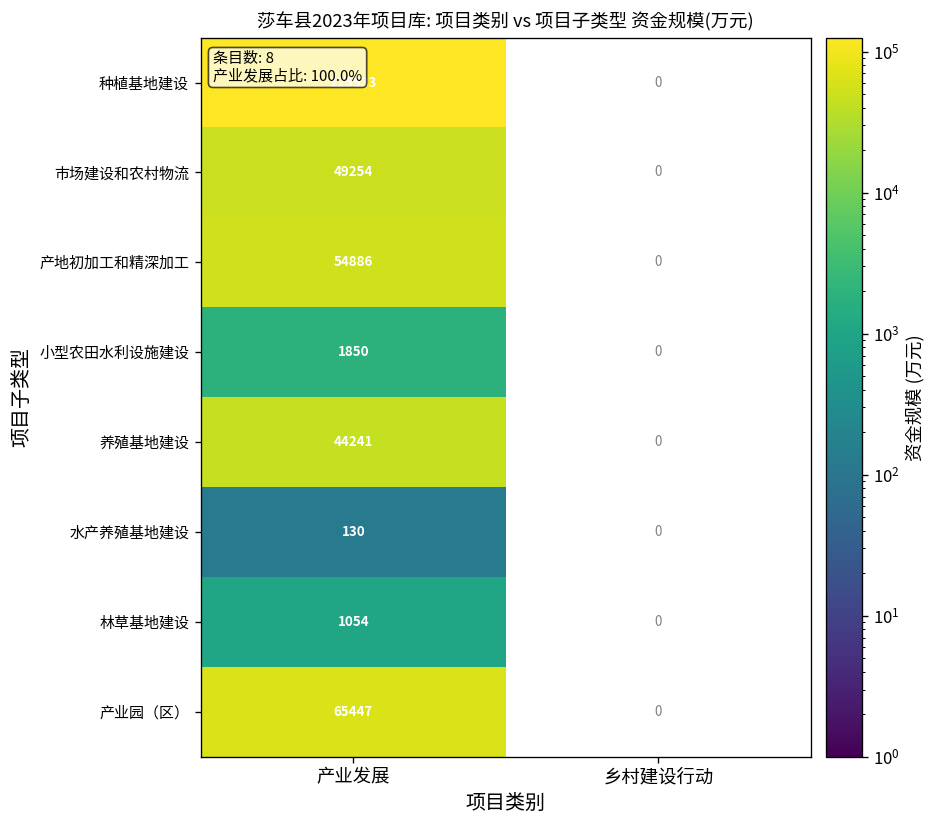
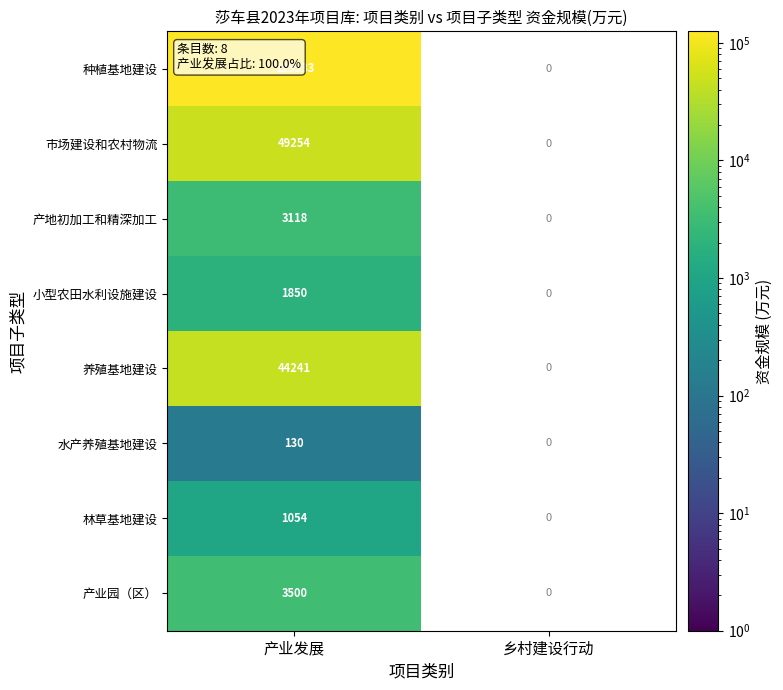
产地初加工和精深加工, 产业发展: 54886 -> 3118
产业园（区）, 产业发展: 65447 -> 3500
